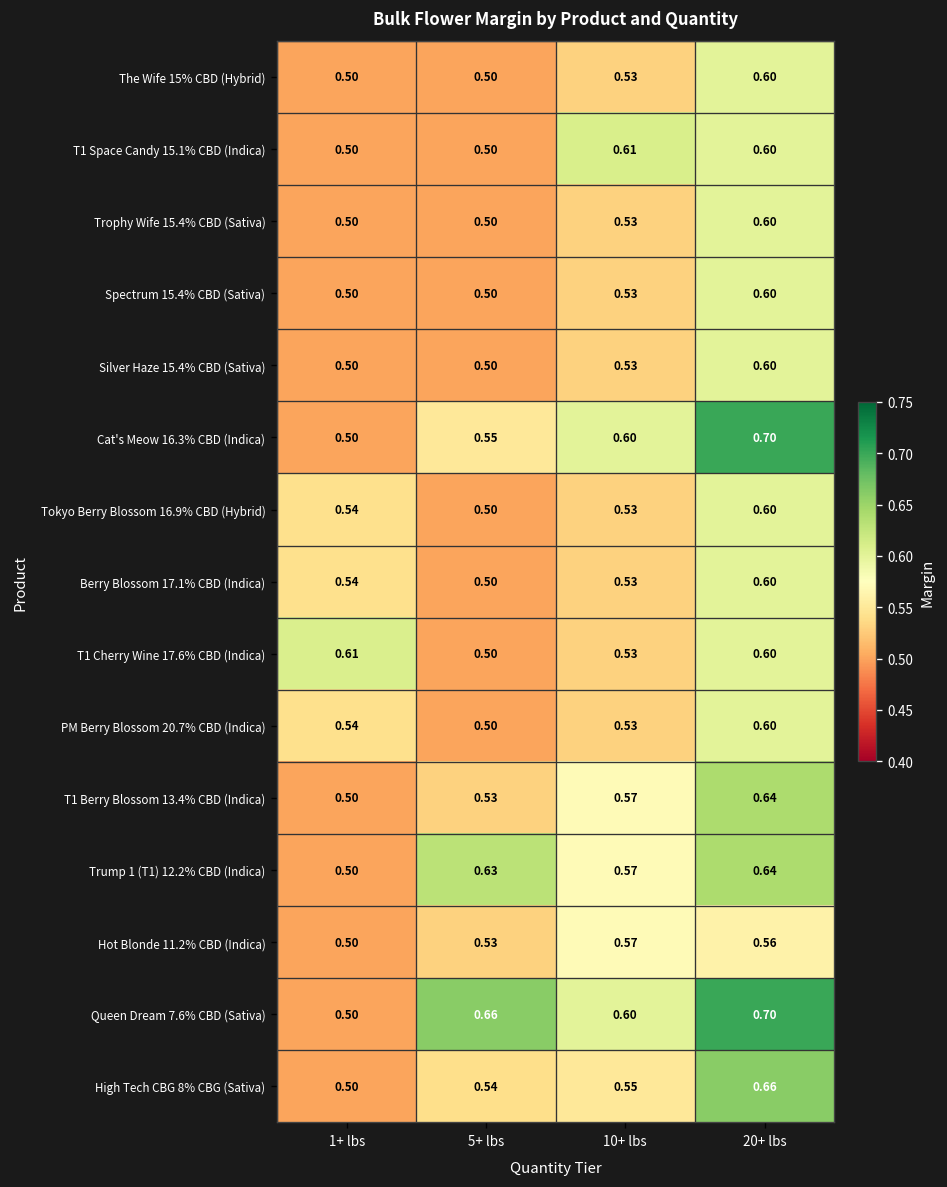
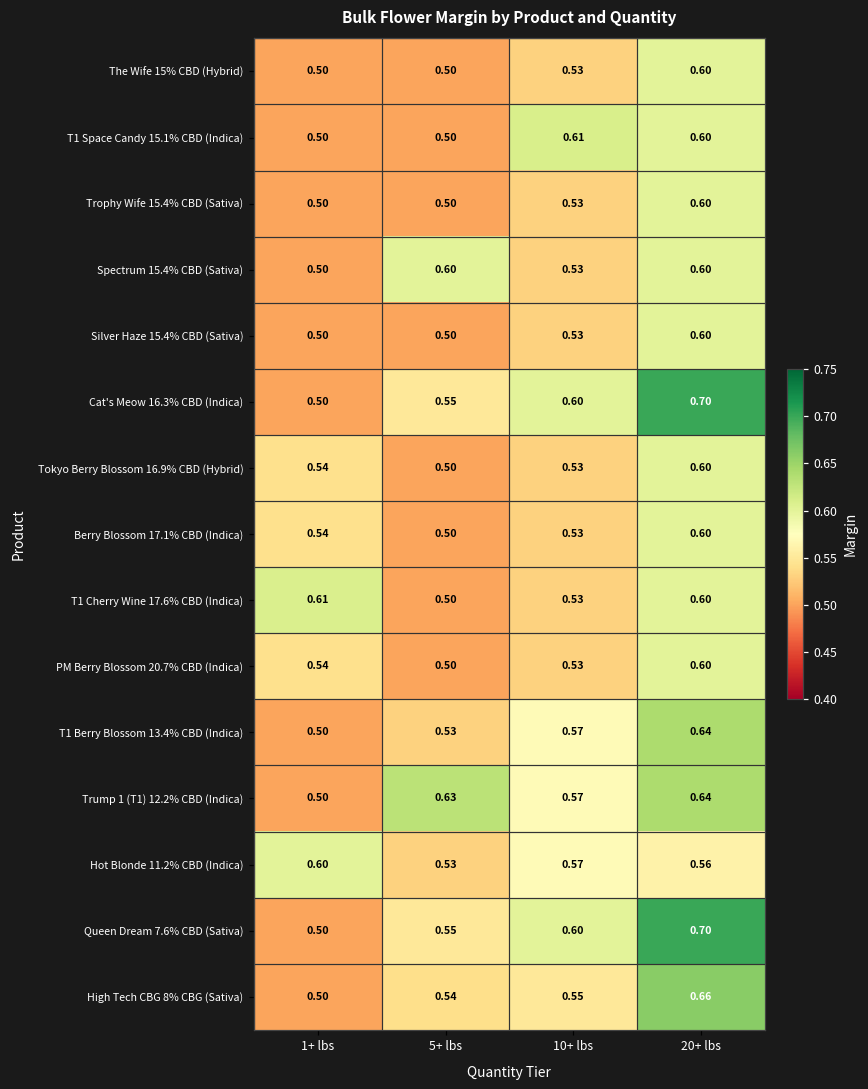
Spectrum 15.4% CBD (Sativa), 5+ lbs: 0.50 -> 0.60
Hot Blonde 11.2% CBD (Indica), 1+ lbs: 0.50 -> 0.60
Queen Dream 7.6% CBD (Sativa), 5+ lbs: 0.66 -> 0.55
